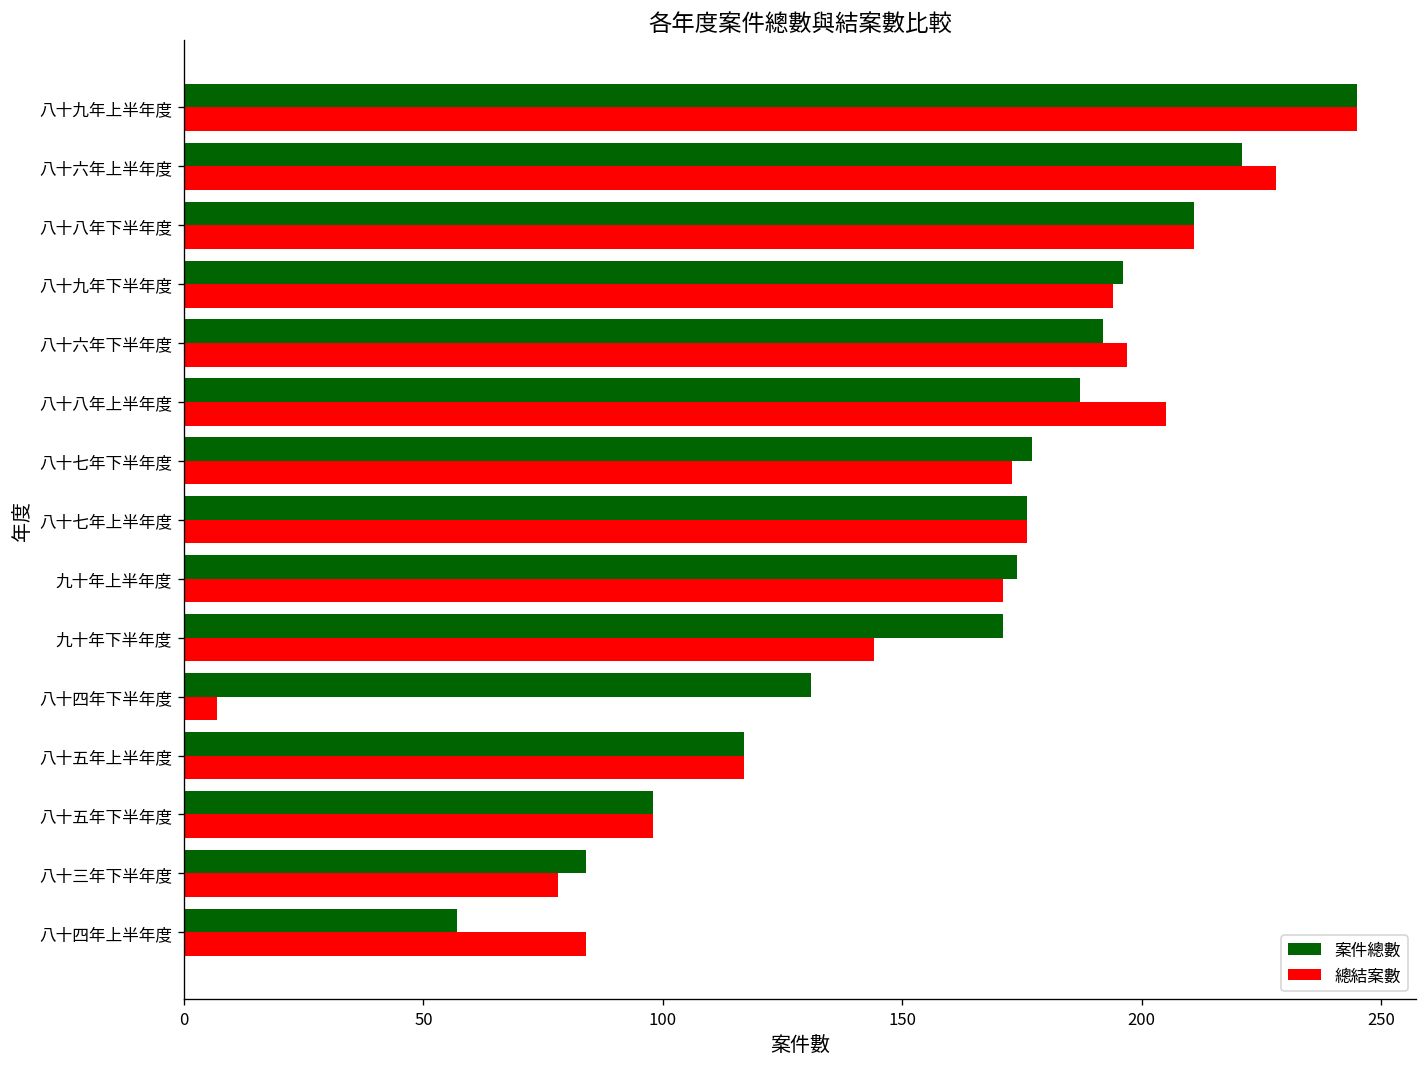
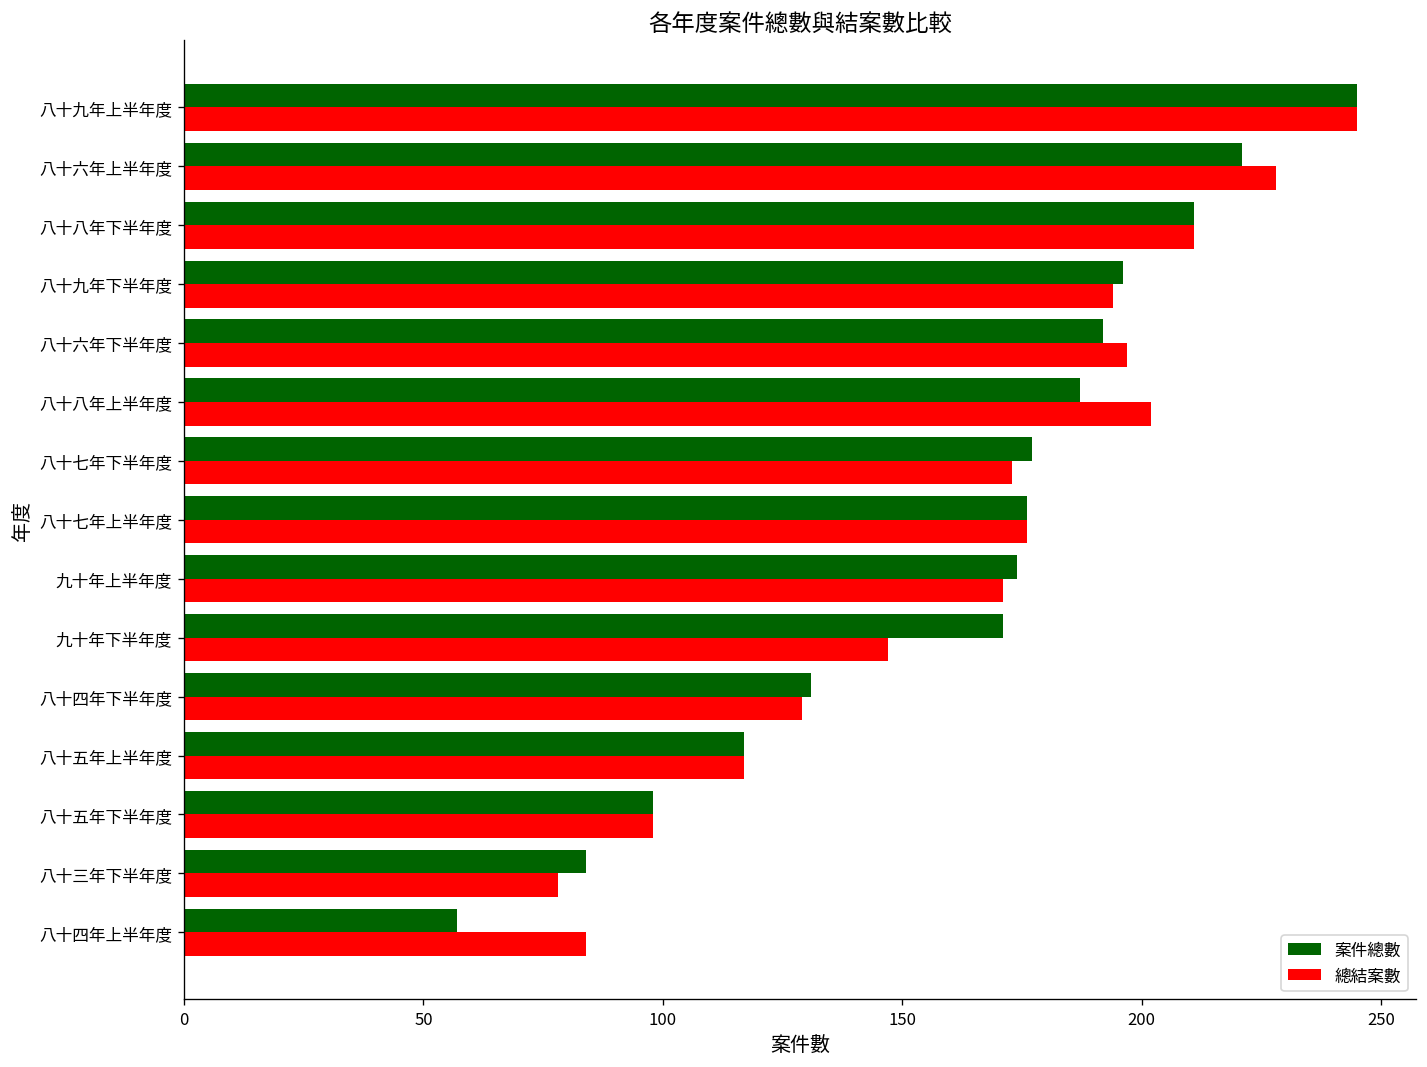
總結案數, 八十八年上半年度: 205 -> 202
總結案數, 九十年下半年度: 144 -> 147
總結案數, 八十四年下半年度: 7 -> 129
